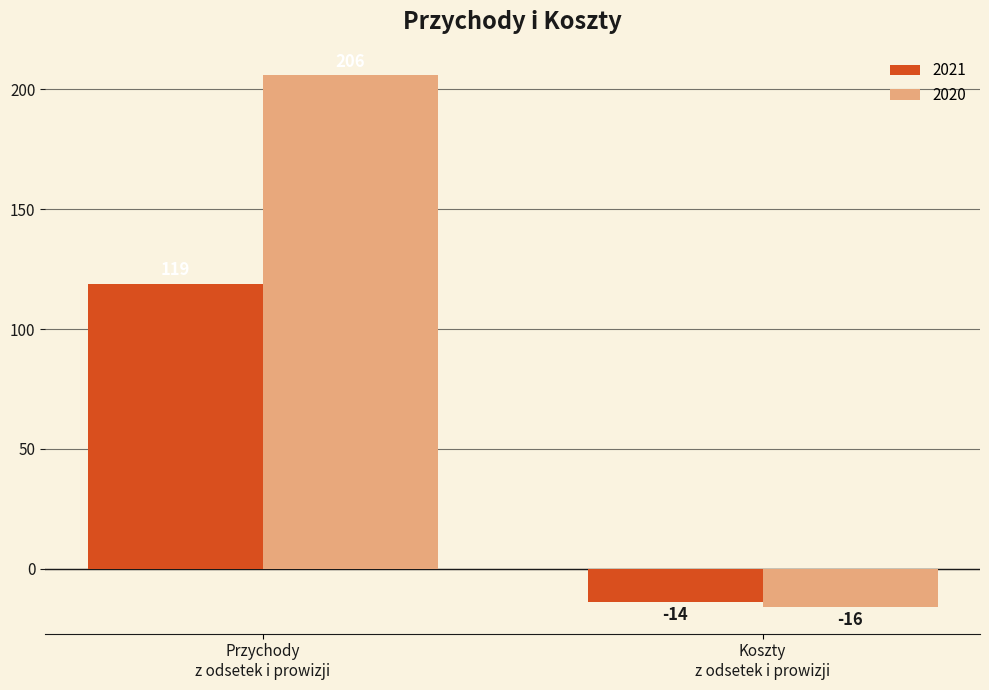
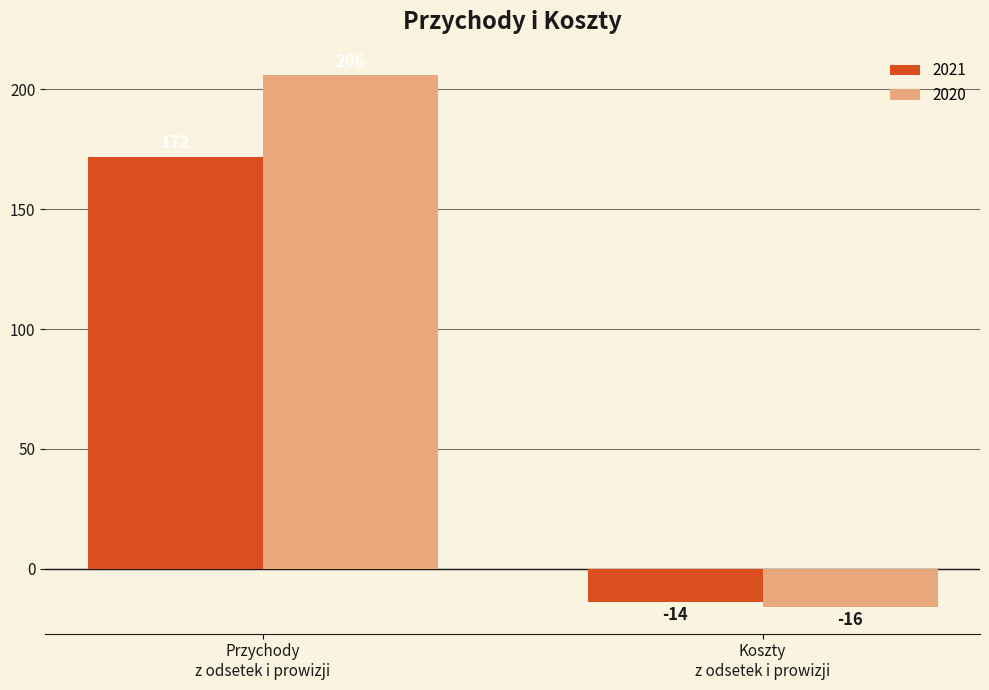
2021, Przychody z odsetek i prowizji: 119 -> 172
